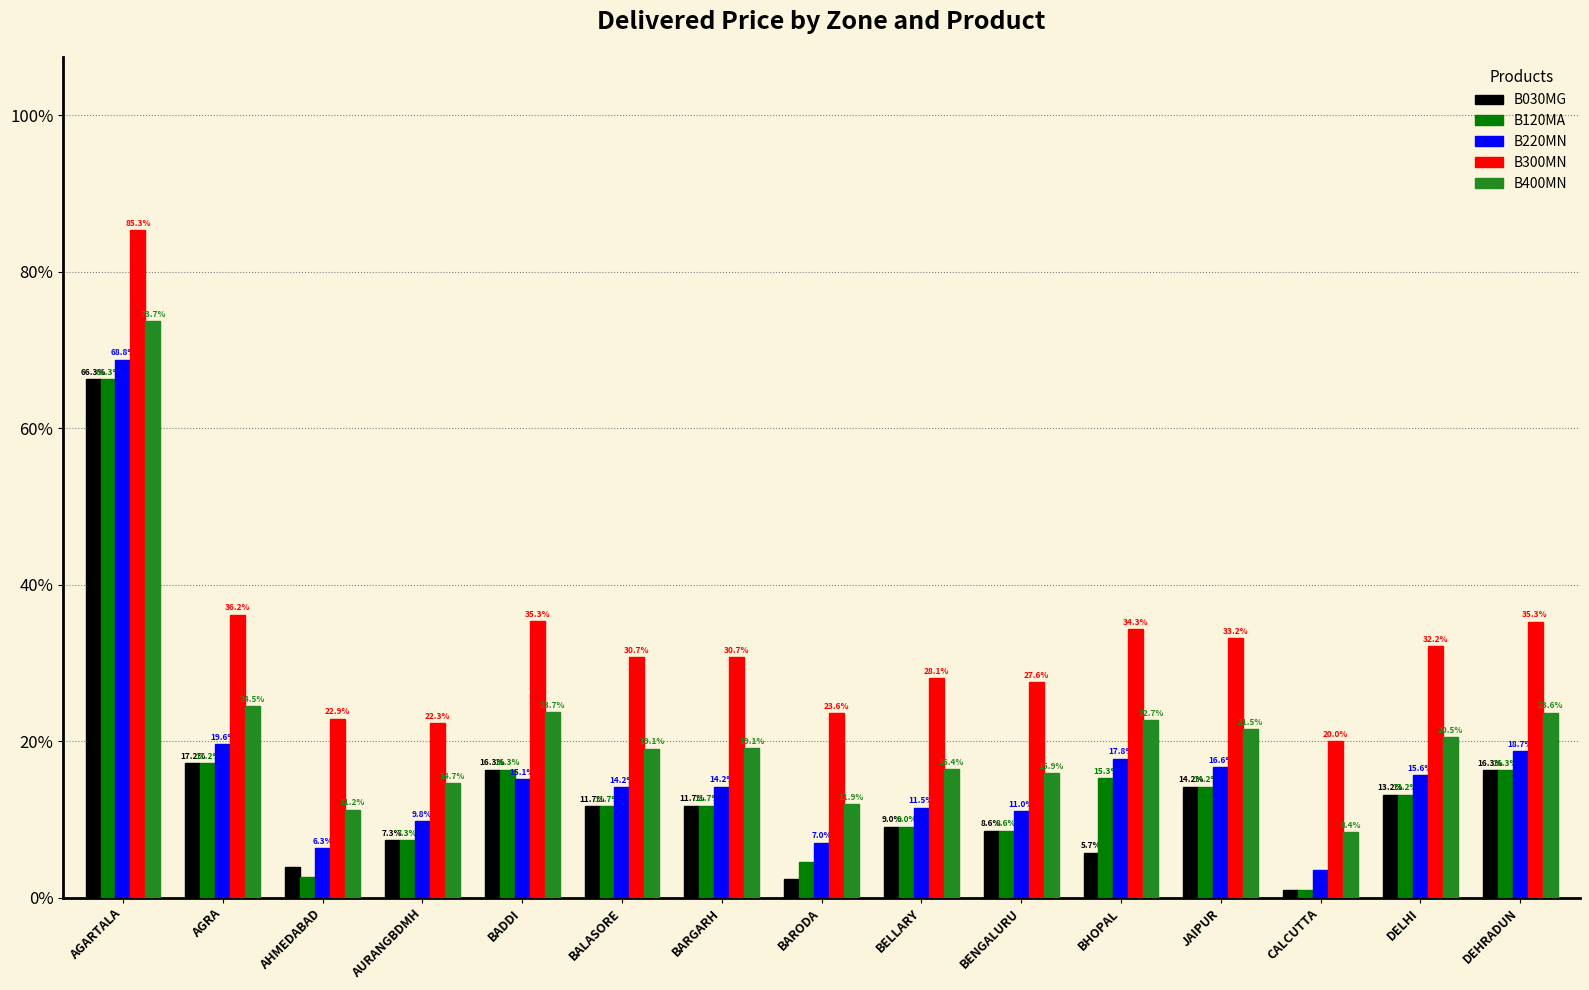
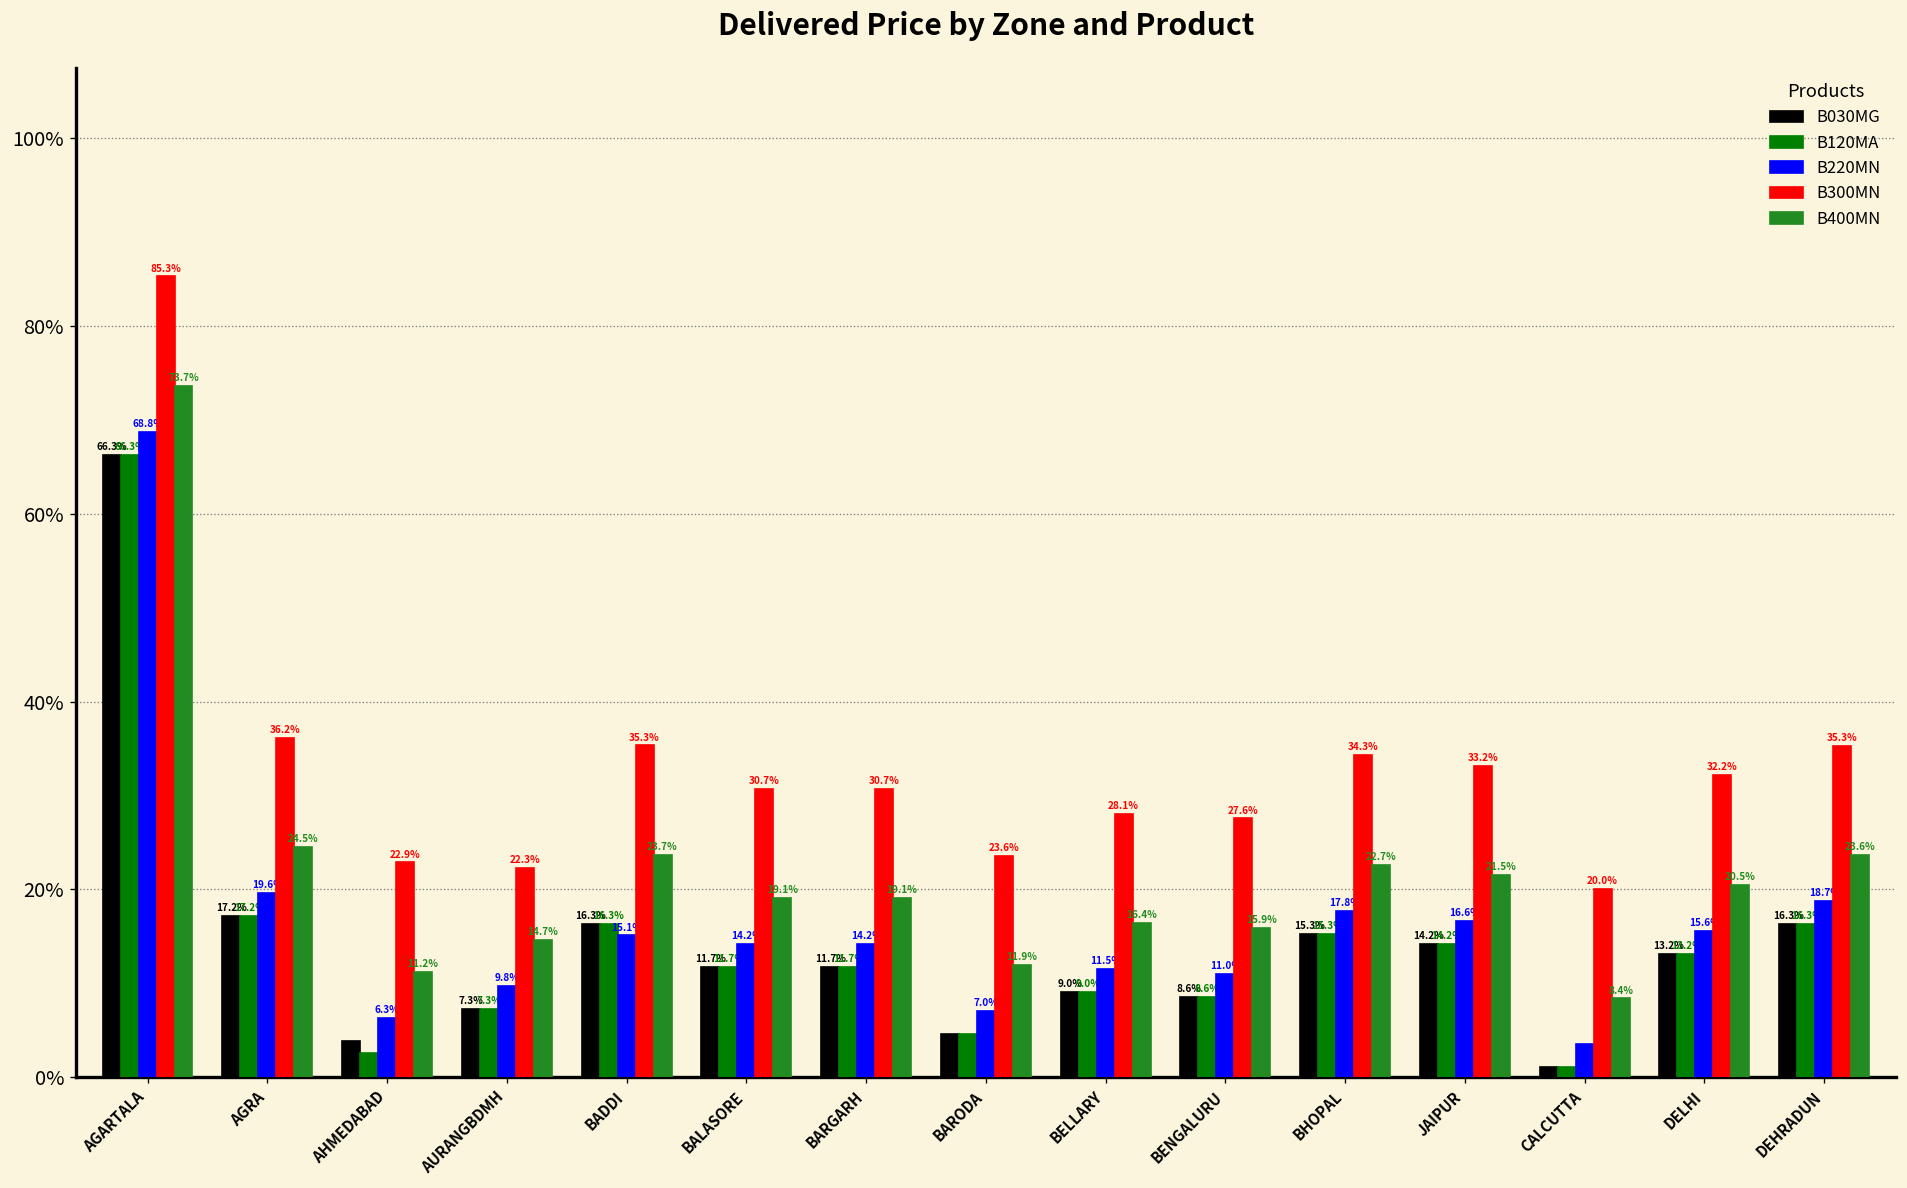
B030MG, BARODA: 2% -> 5%
B030MG, BHOPAL: 5.7% -> 15.3%
